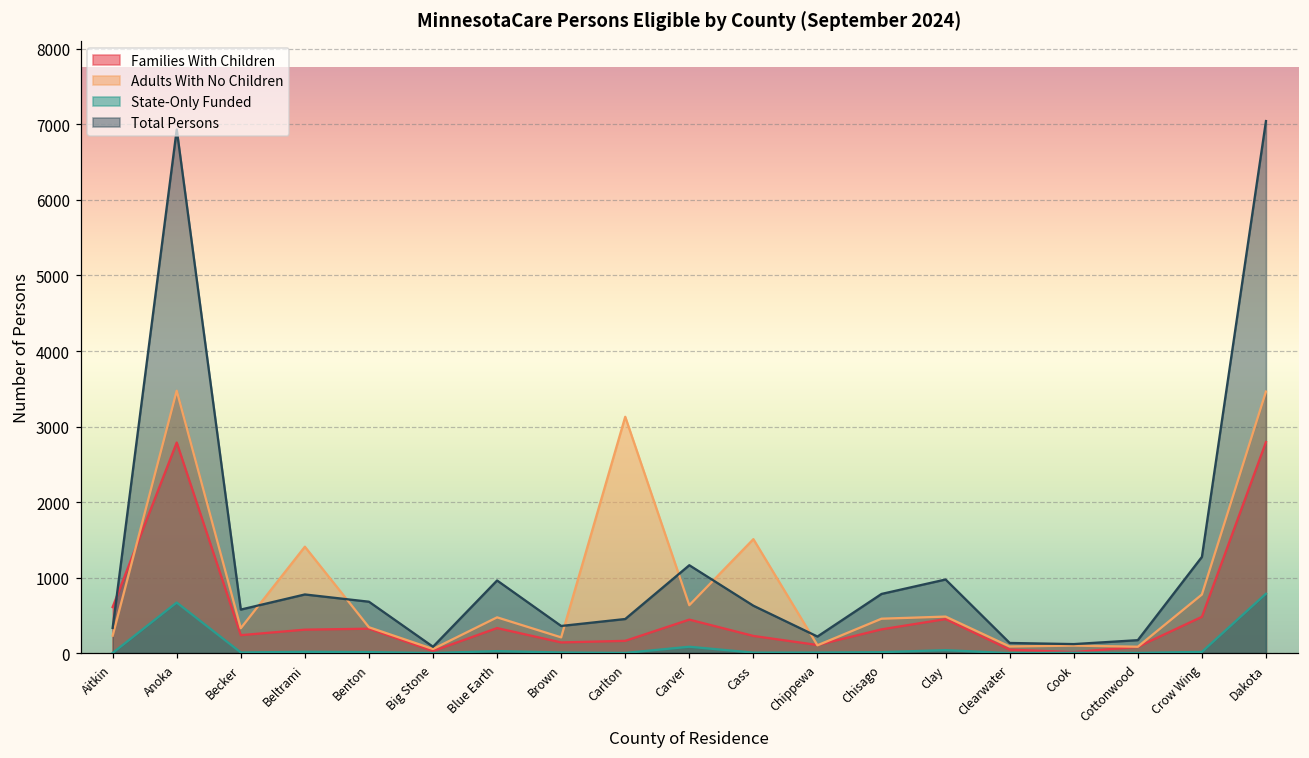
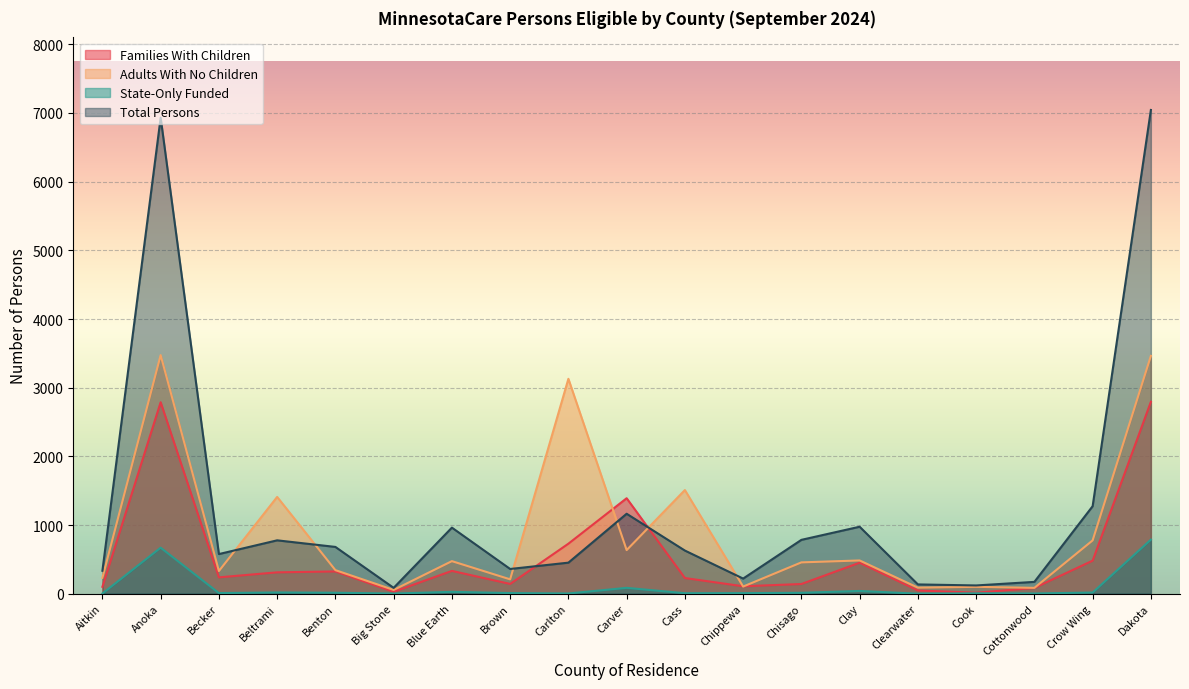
Families With Children, Aitkin: 600 -> 100
Families With Children, Carlton: 200 -> 700
Families With Children, Carver: 400 -> 1400
Families With Children, Chisago: 300 -> 100
